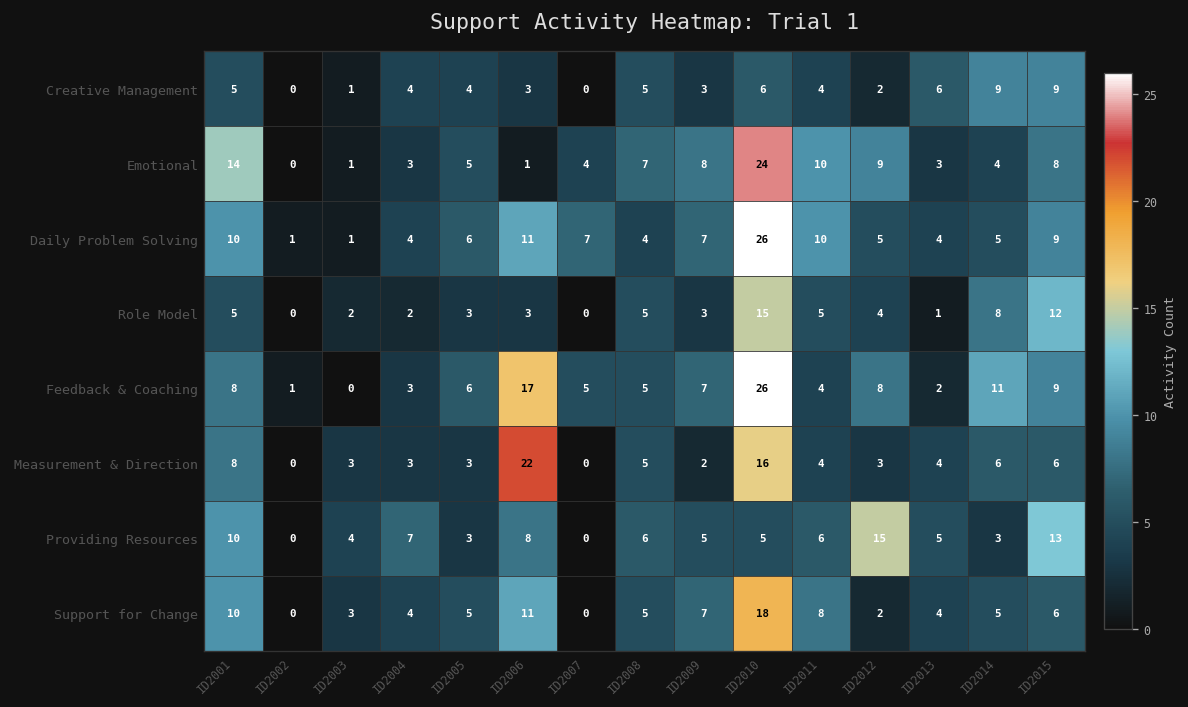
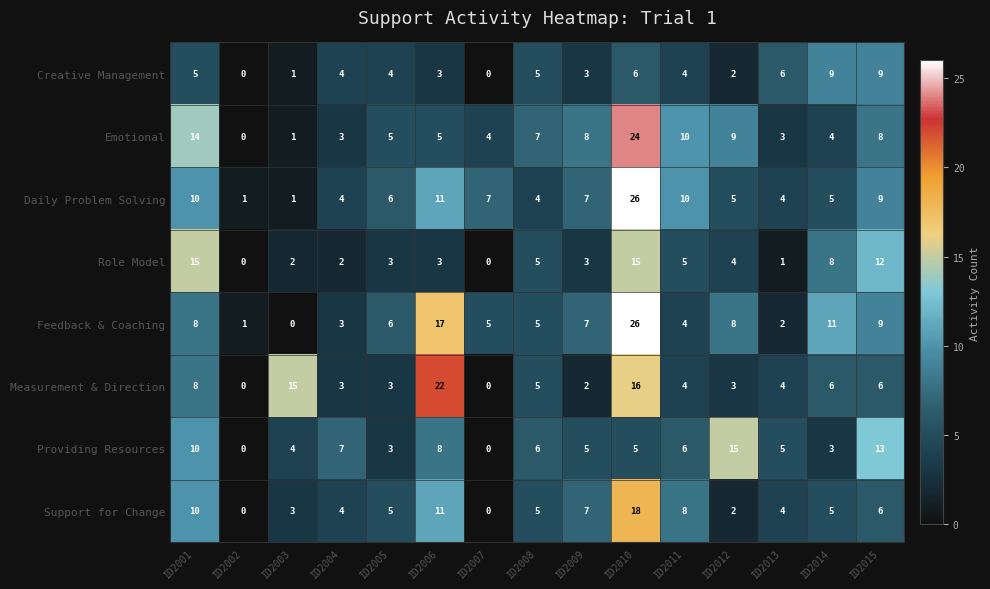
Emotional, ID2006: 1 -> 5
Role Model, ID2001: 5 -> 15
Measurement & Direction, ID2003: 3 -> 15
